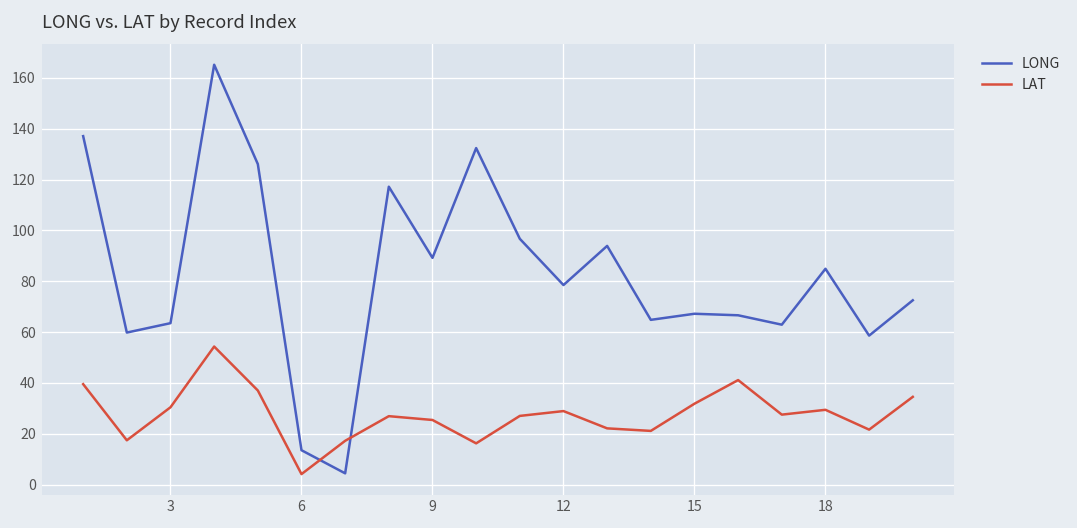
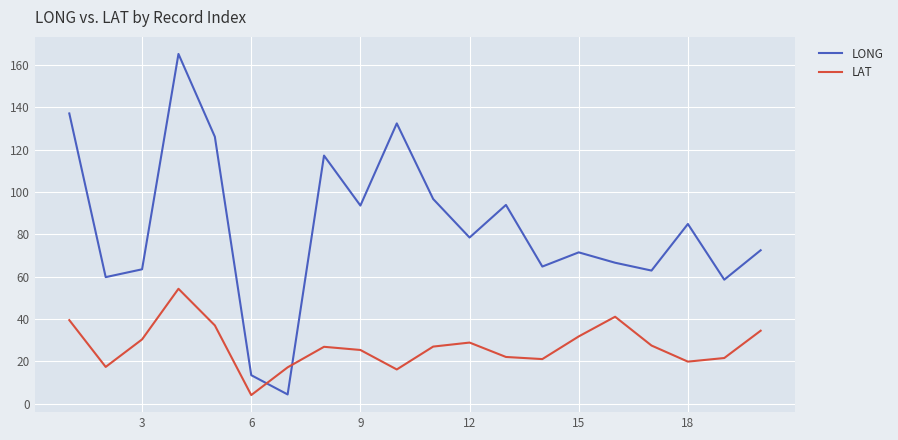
LONG, 9: 89 -> 94
LONG, 15: 67 -> 72
LAT, 18: 29 -> 20
